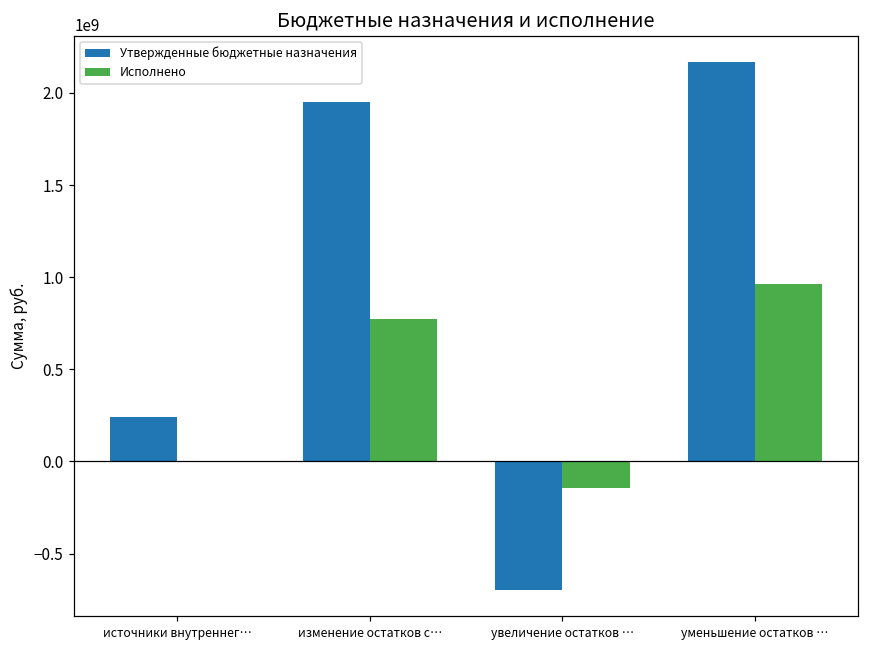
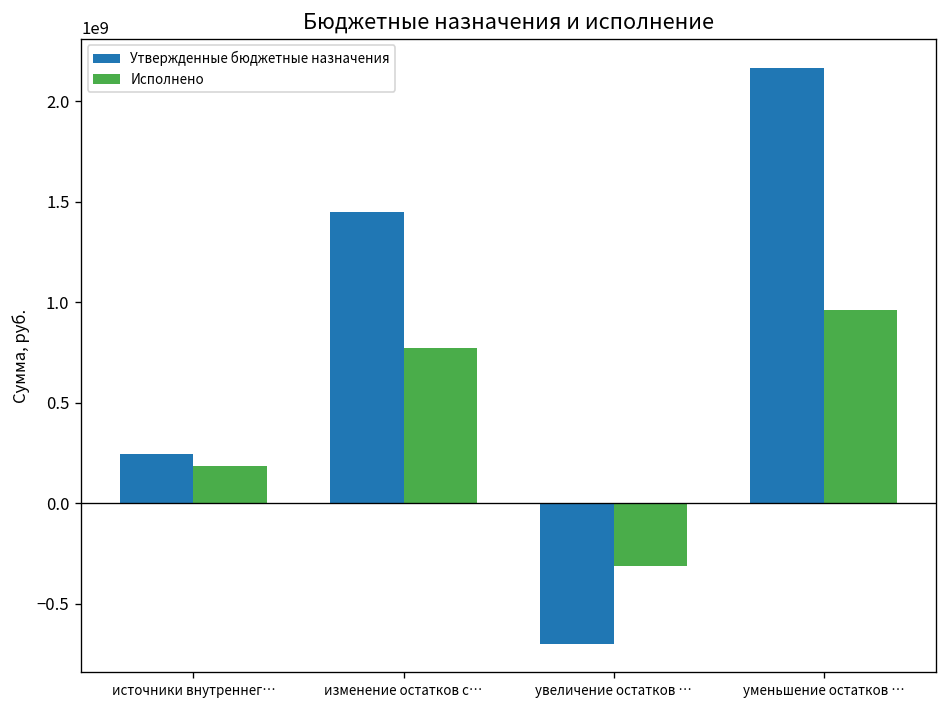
Исполнено, источники внутреннег…: 0 -> 190000000
Утвержденные бюджетные назначения, изменение остатков с…: 1950000000 -> 1450000000
Исполнено, увеличение остатков …: -140000000 -> -310000000
